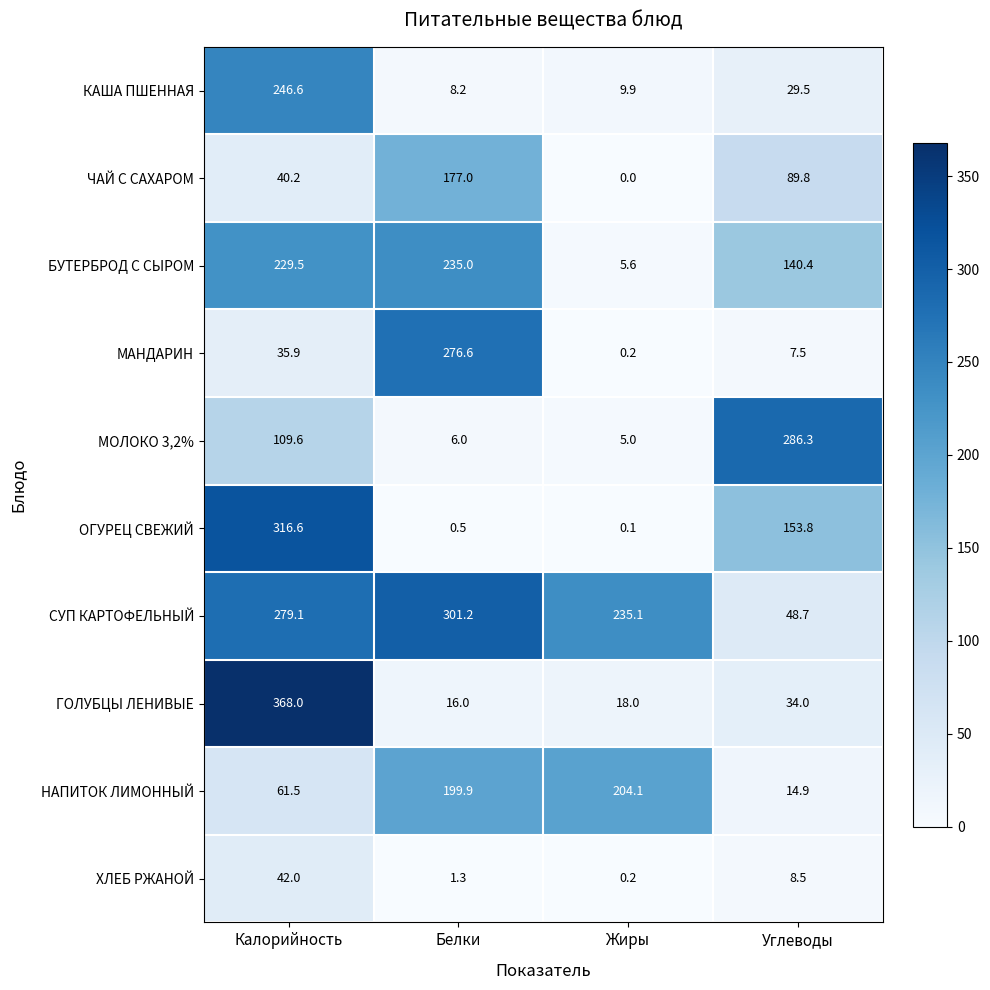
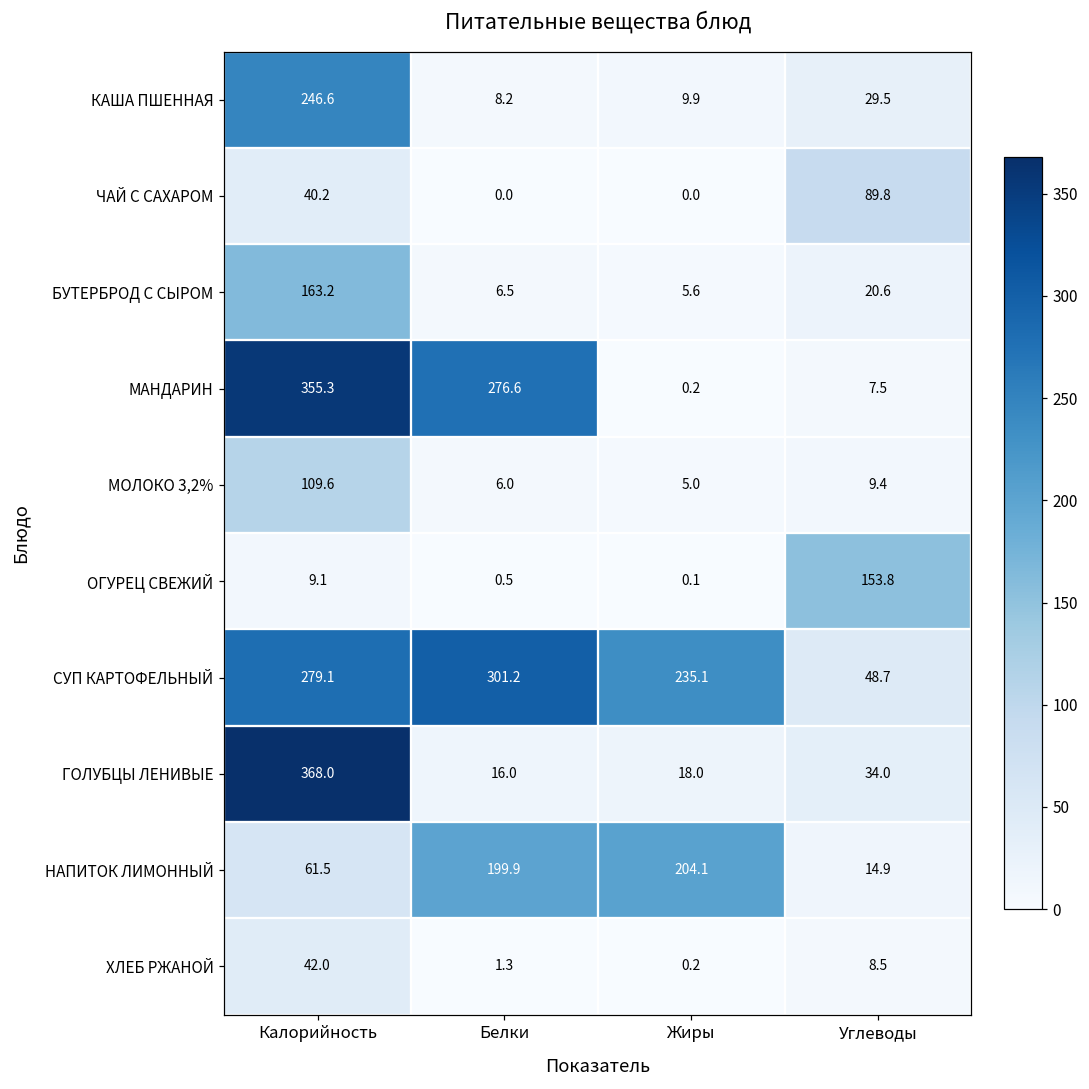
ЧАЙ С САХАРОМ, Белки: 177.0 -> 0.0
БУТЕРБРОД С СЫРОМ, Калорийность: 229.5 -> 163.2
БУТЕРБРОД С СЫРОМ, Белки: 235.0 -> 6.5
БУТЕРБРОД С СЫРОМ, Углеводы: 140.4 -> 20.6
МАНДАРИН, Калорийность: 35.9 -> 355.3
МОЛОКО 3,2%, Углеводы: 286.3 -> 9.4
ОГУРЕЦ СВЕЖИЙ, Калорийность: 316.6 -> 9.1
